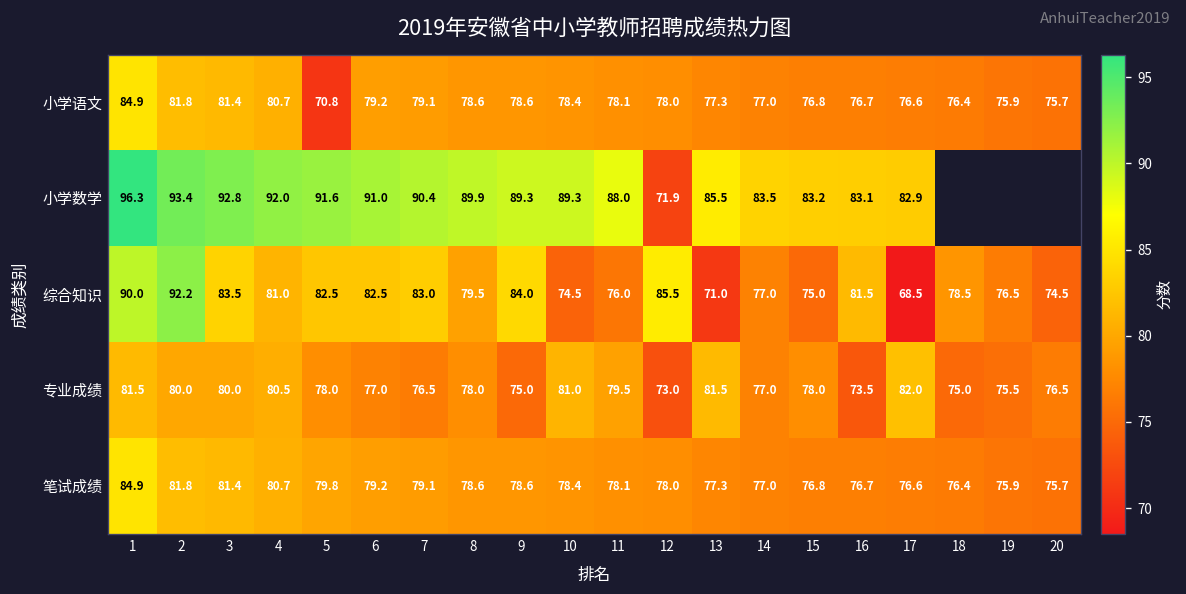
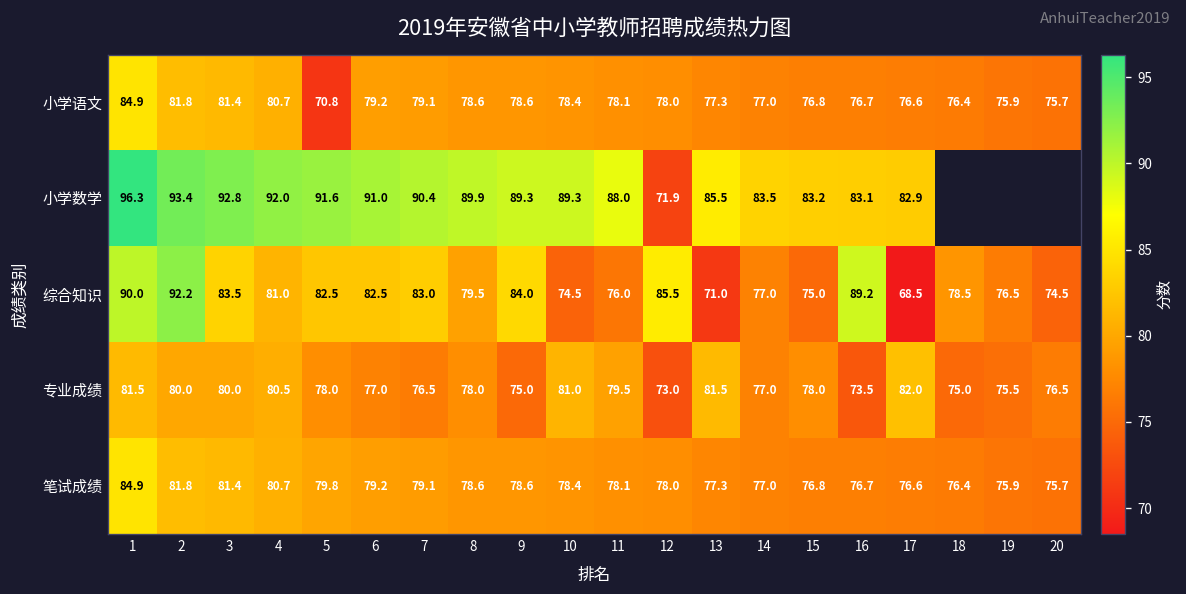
综合知识, 16: 81.5 -> 89.2
